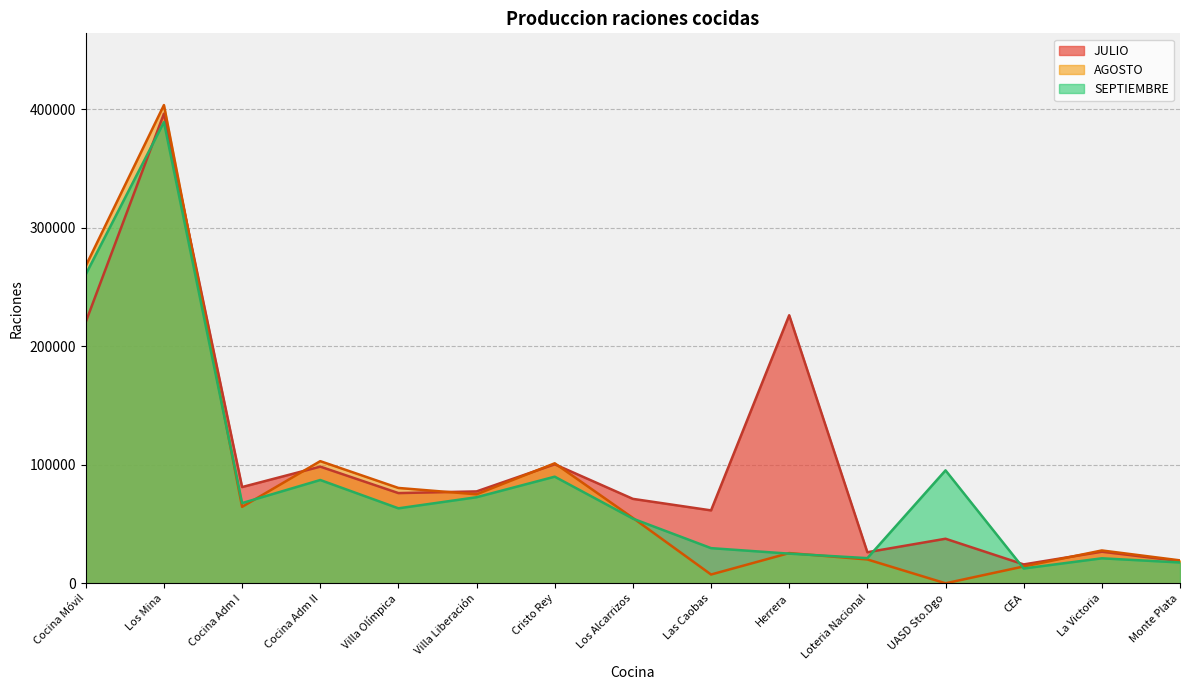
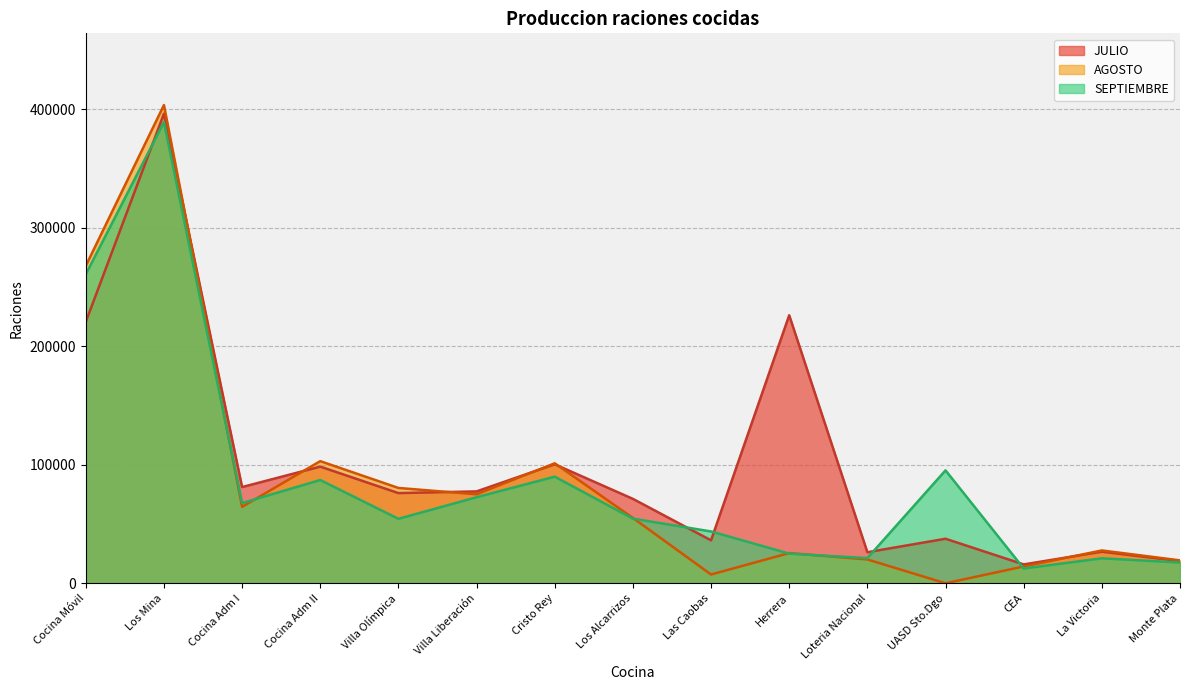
SEPTIEMBRE, Villa Olímpica: 63000 -> 54000
JULIO, Las Caobas: 61000 -> 36000
SEPTIEMBRE, Las Caobas: 30000 -> 44000
